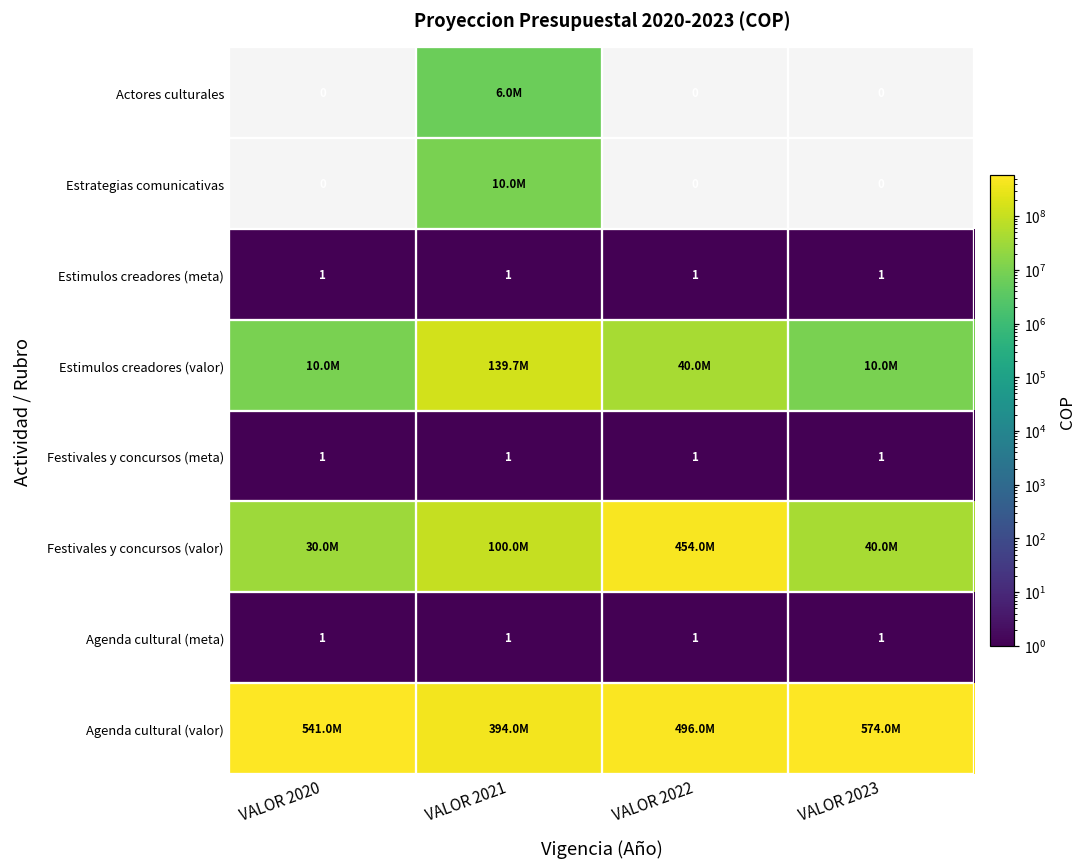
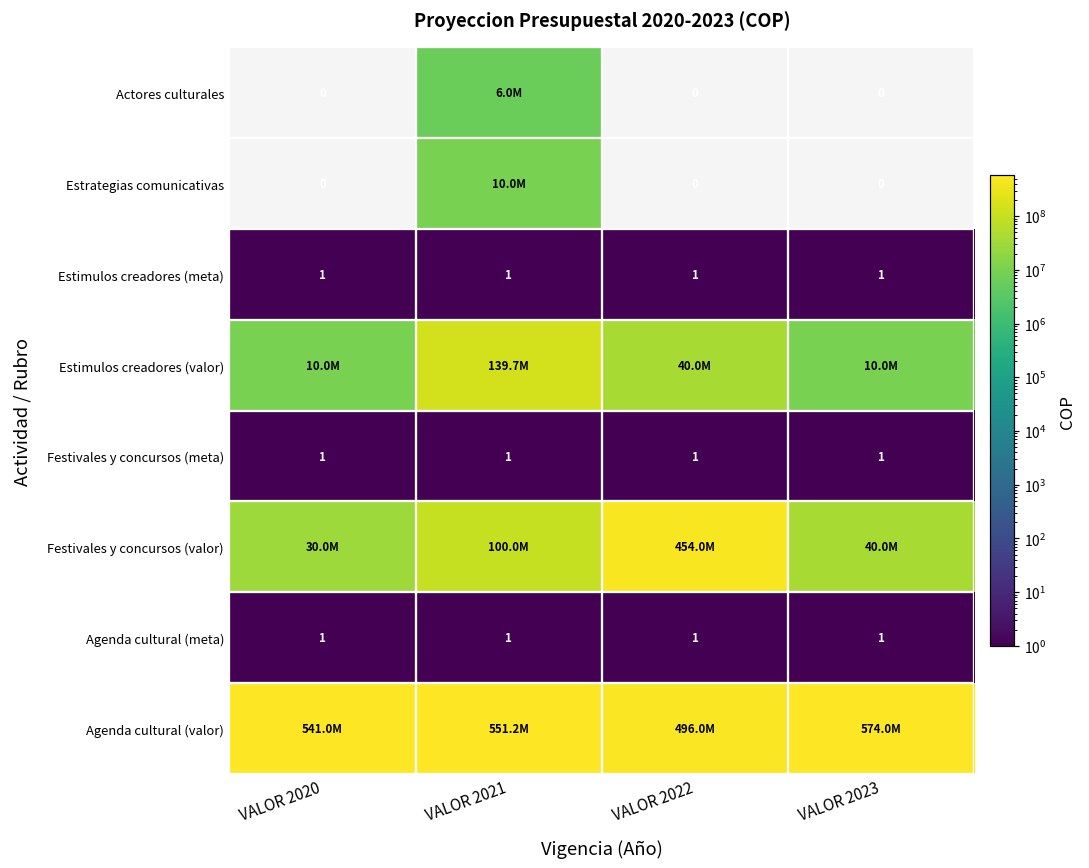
Agenda cultural (valor), VALOR 2021: 394.0M -> 551.2M
